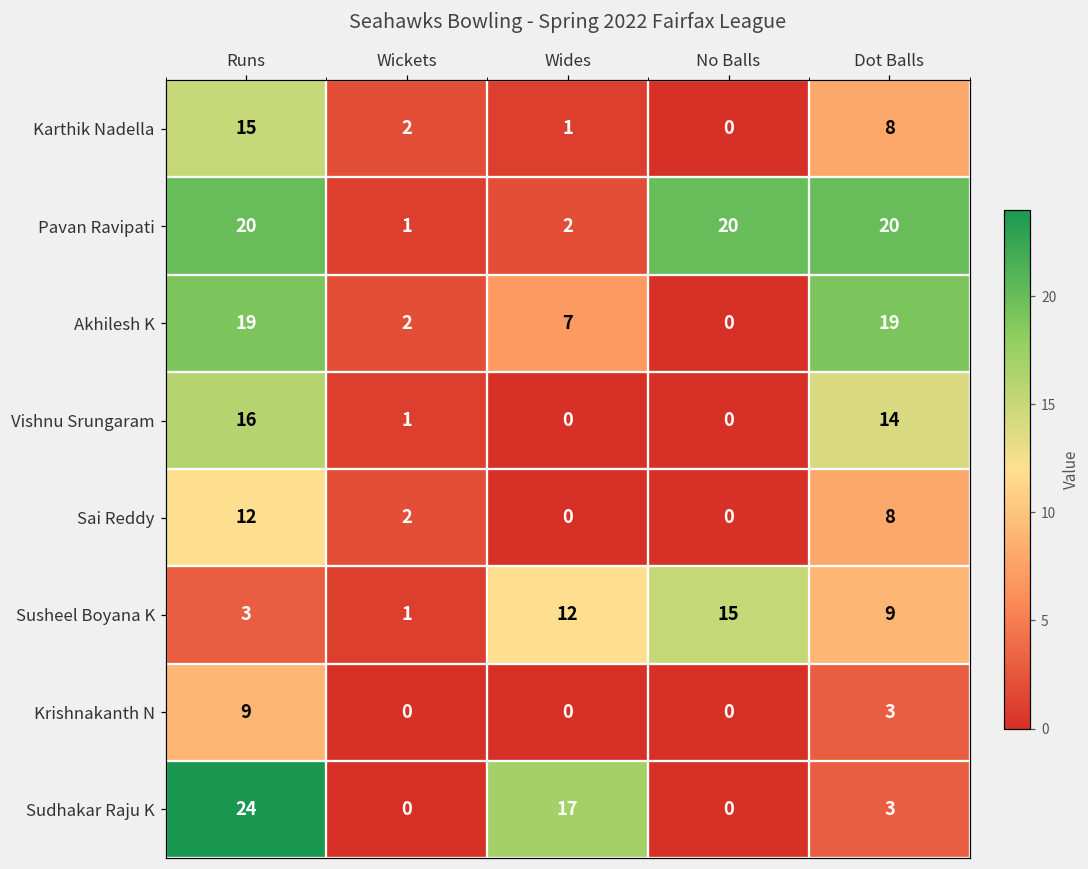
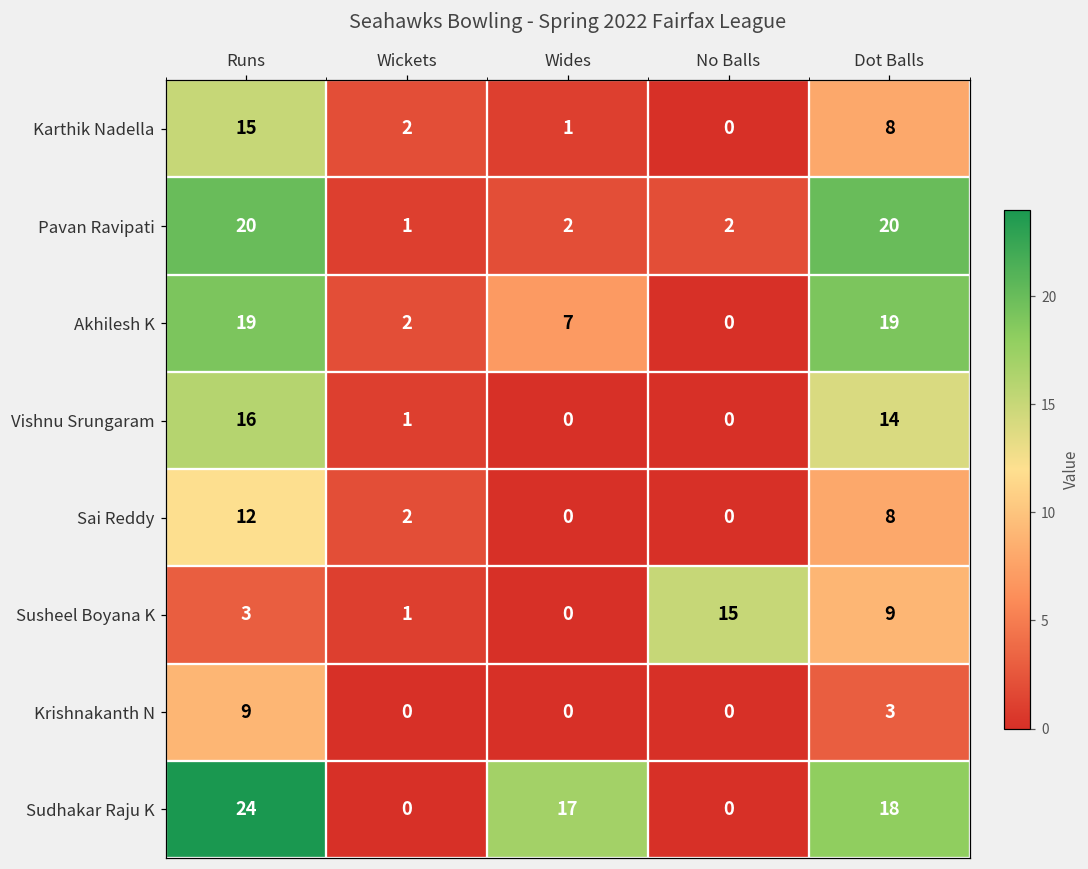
Pavan Ravipati, No Balls: 20 -> 2
Susheel Boyana K, Wides: 12 -> 0
Sudhakar Raju K, Dot Balls: 3 -> 18
